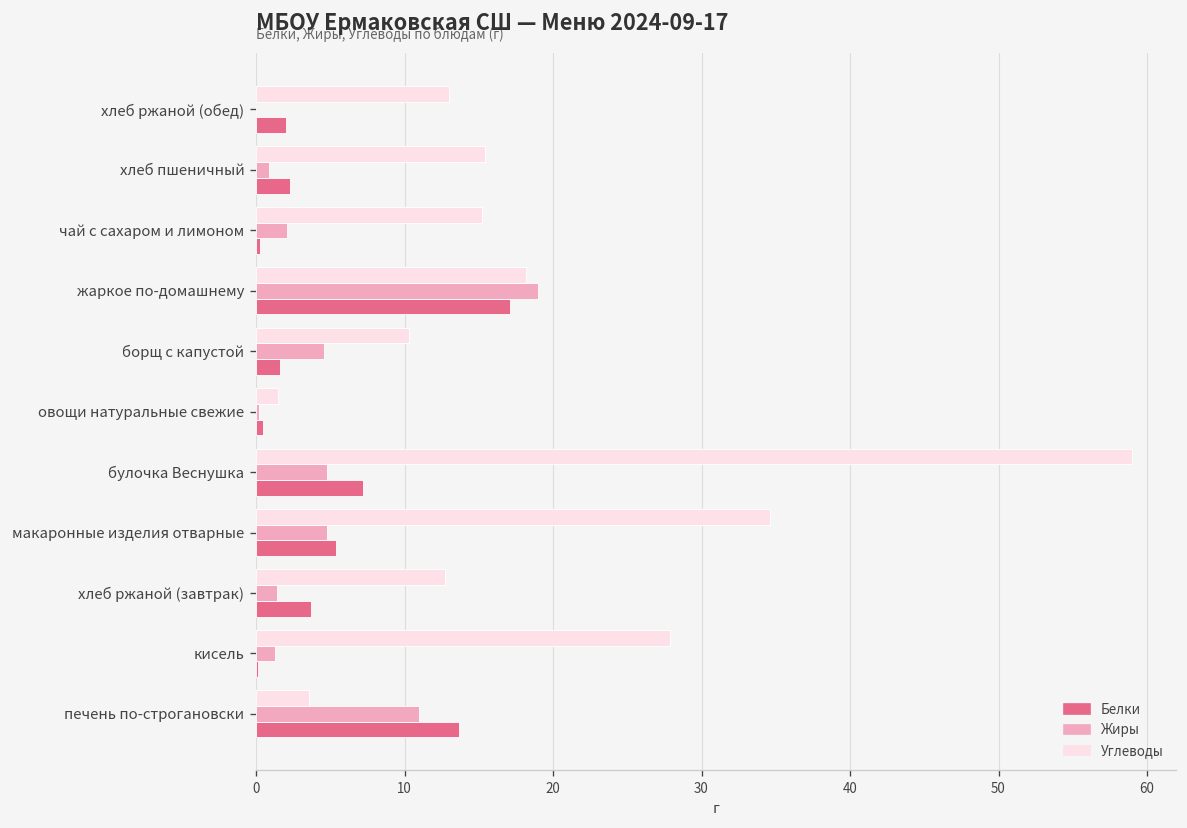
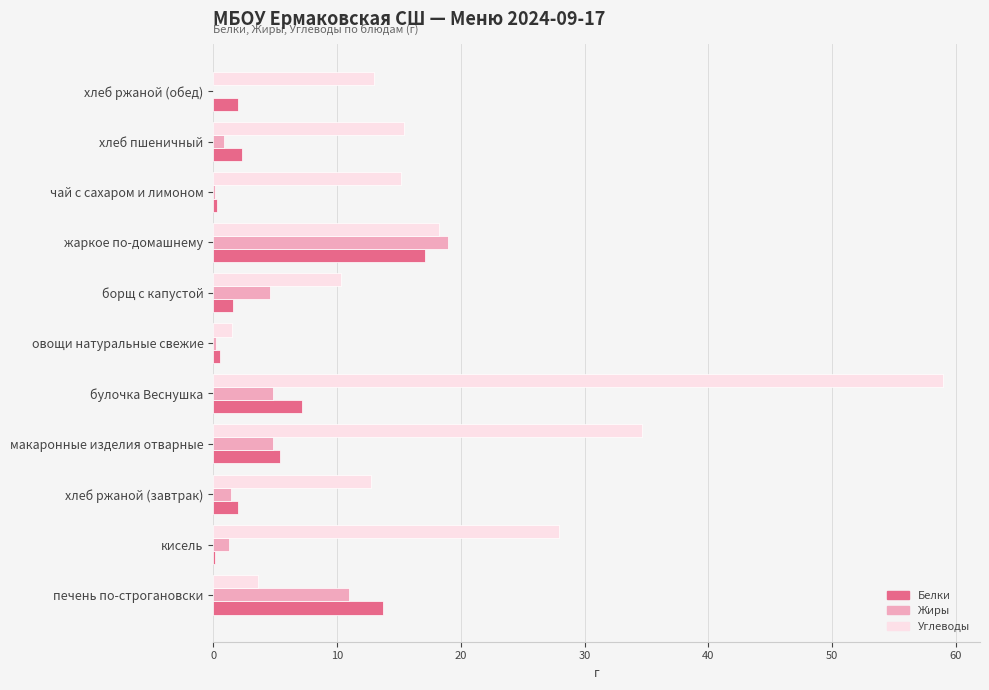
Жиры, чай с сахаром и лимоном: 2.1 -> 0.1
Белки, хлеб ржаной (завтрак): 3.7 -> 2.0
